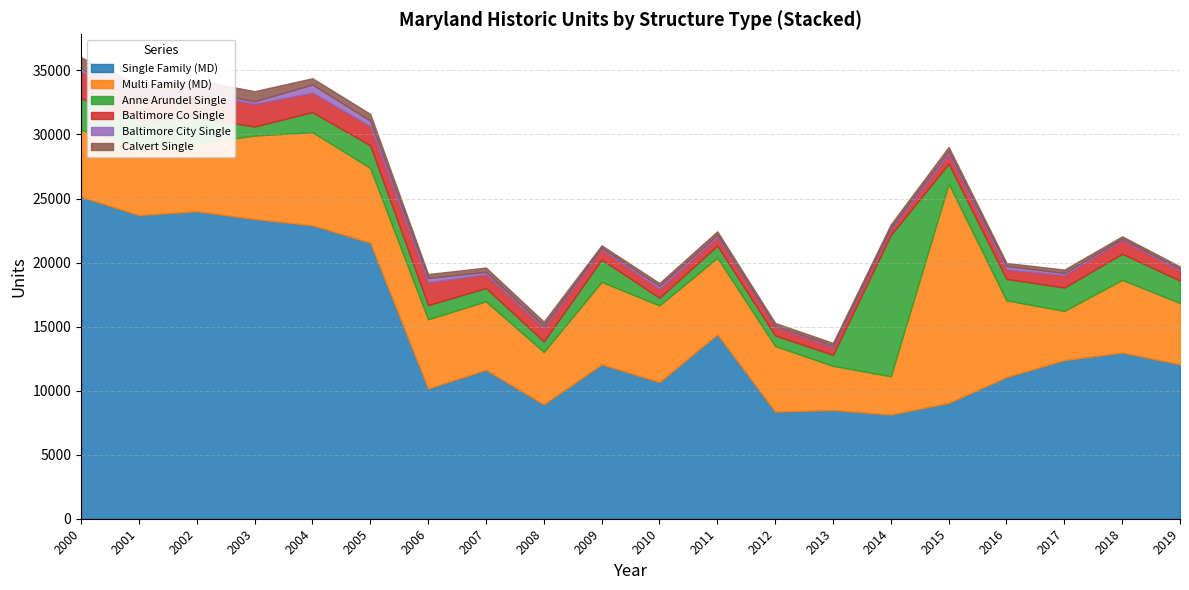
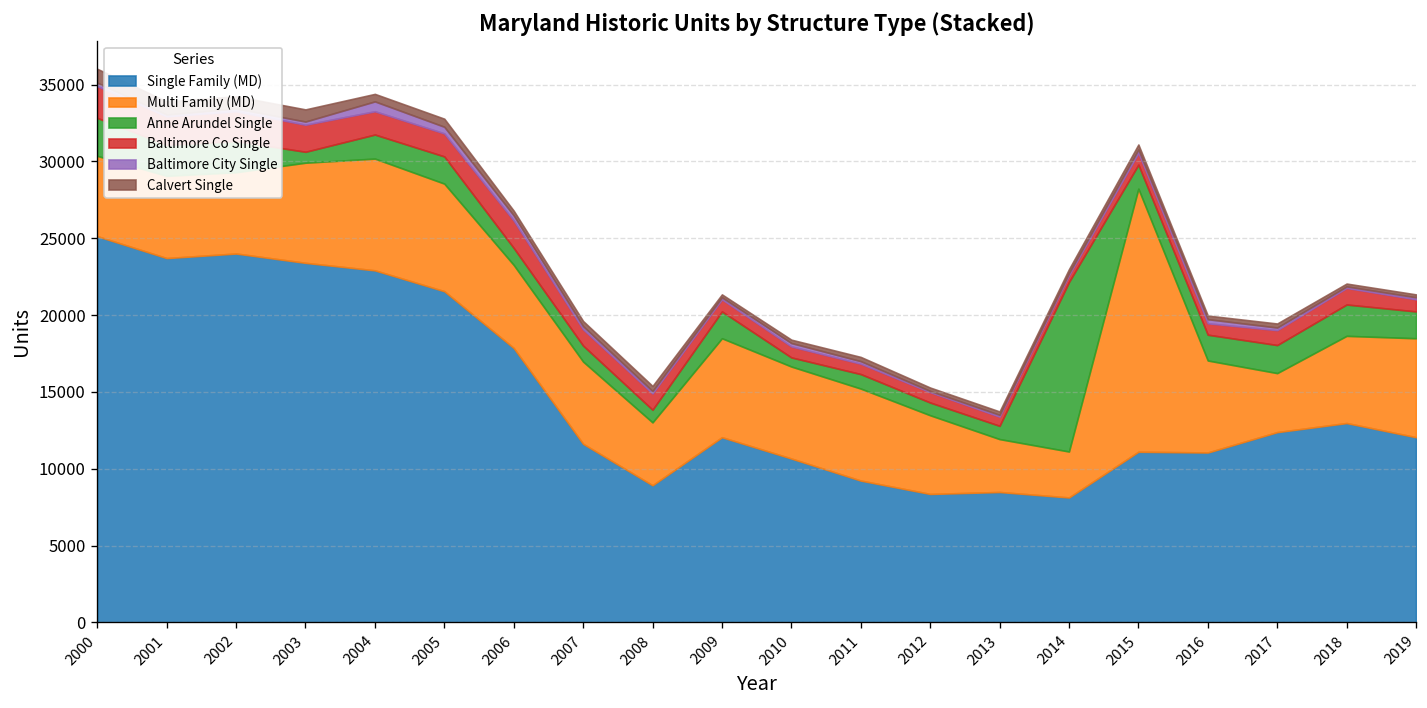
Multi Family (MD), 2005: 5800 -> 7000
Single Family (MD), 2006: 10200 -> 17900
Single Family (MD), 2011: 14400 -> 9200
Single Family (MD), 2015: 9000 -> 11100
Multi Family (MD), 2019: 4800 -> 6400
